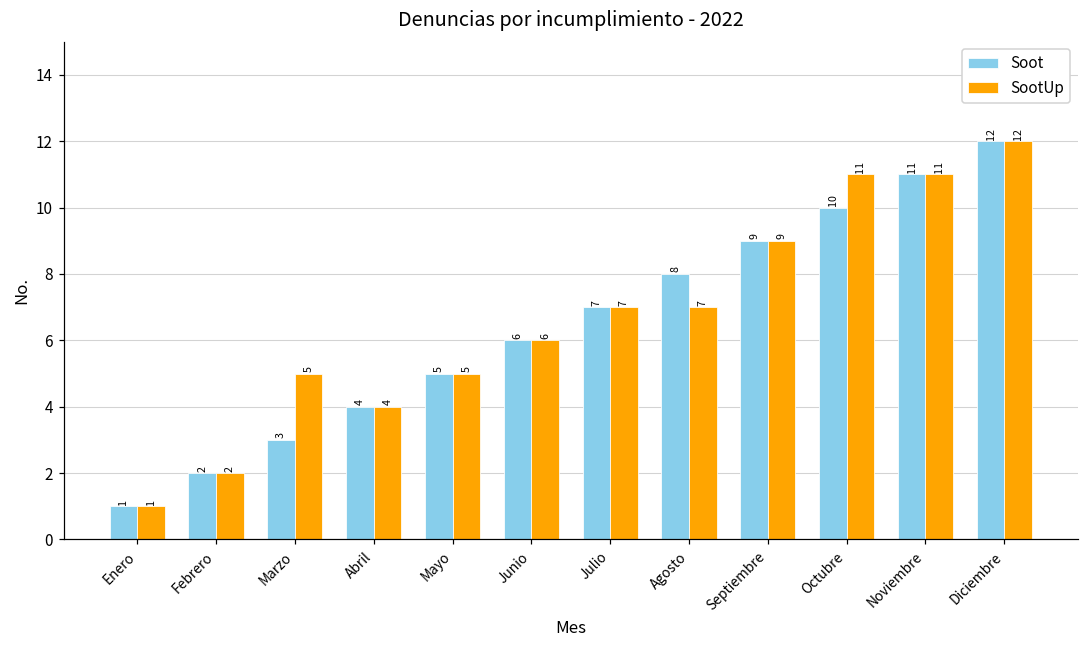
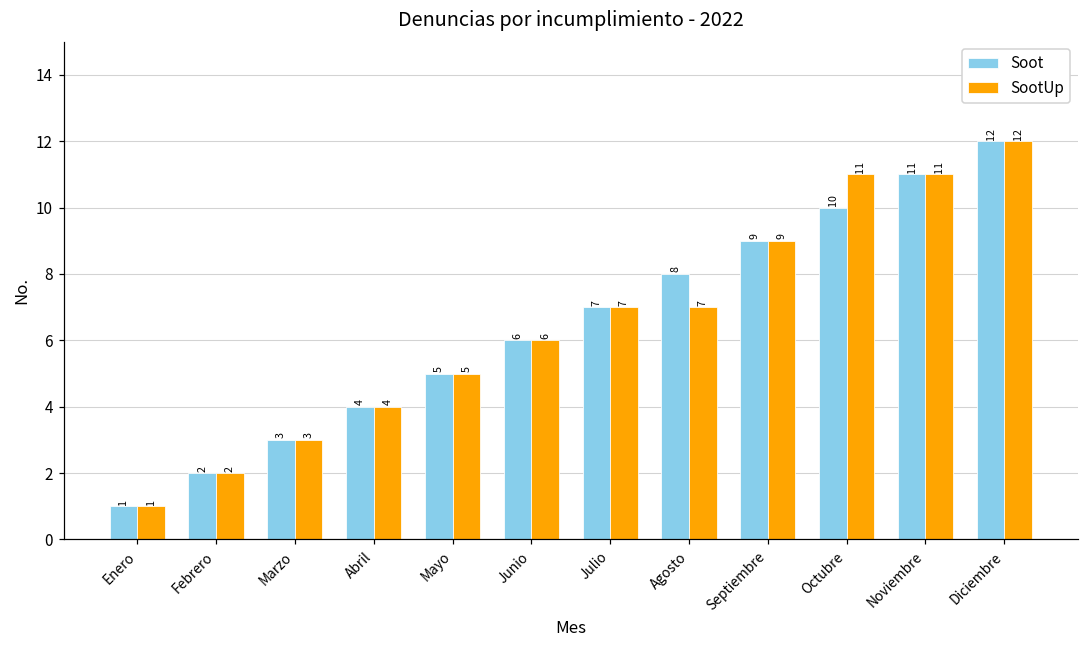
SootUp, Marzo: 5 -> 3
